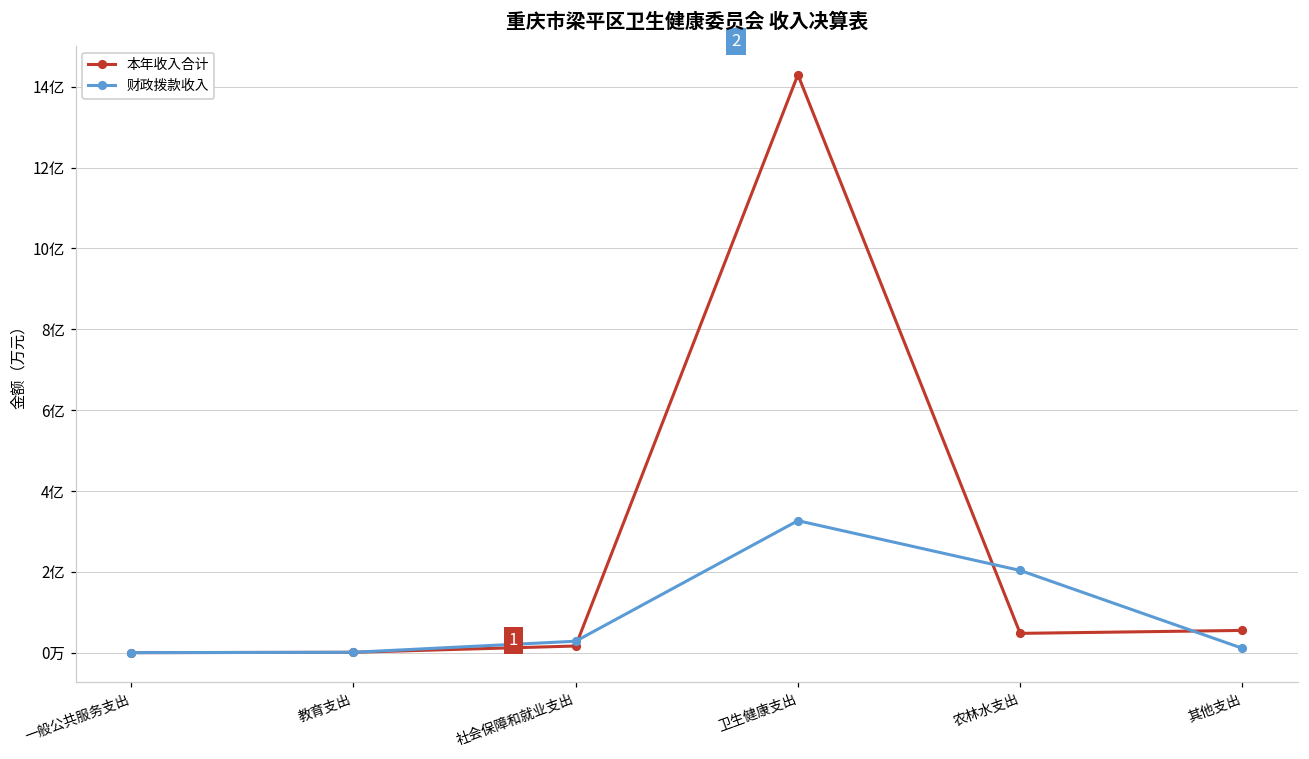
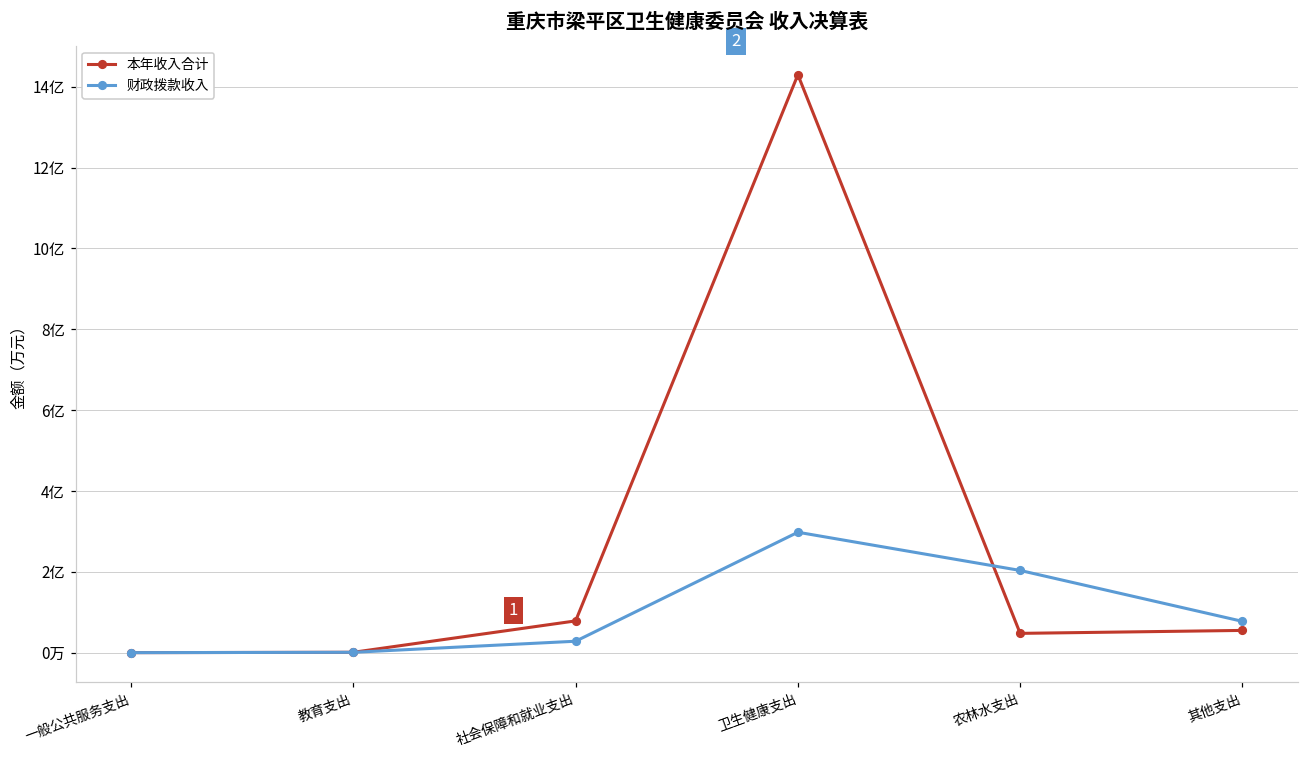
本年收入合计, 社会保障和就业支出: 0.2亿 -> 0.8亿
财政拨款收入, 卫生健康支出: 3.3亿 -> 3.0亿
财政拨款收入, 其他支出: 0.1亿 -> 0.8亿
